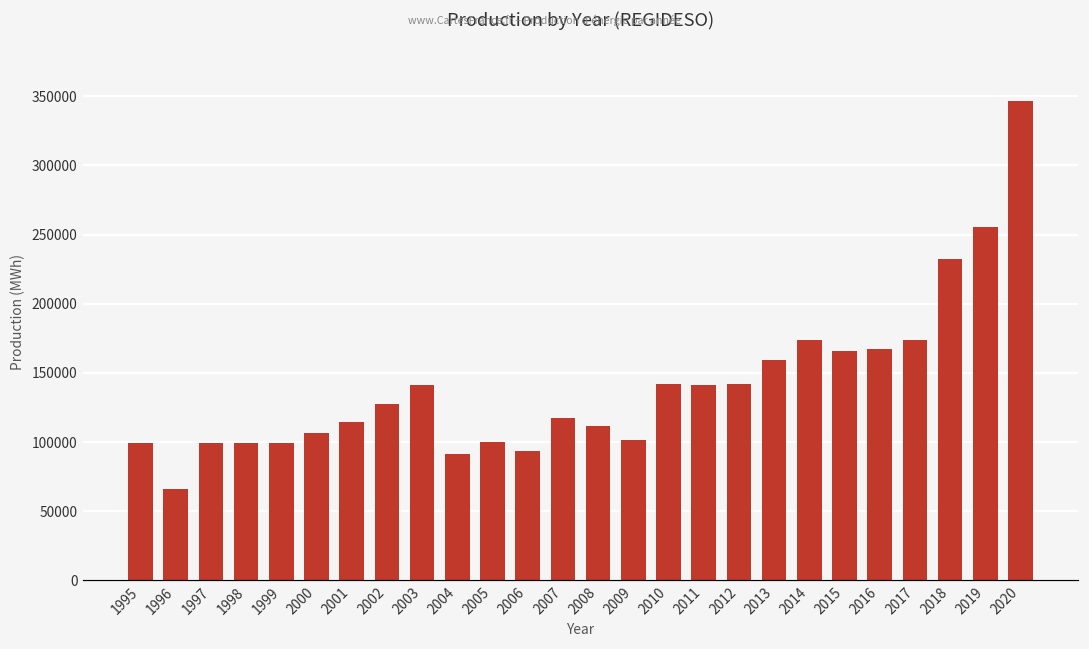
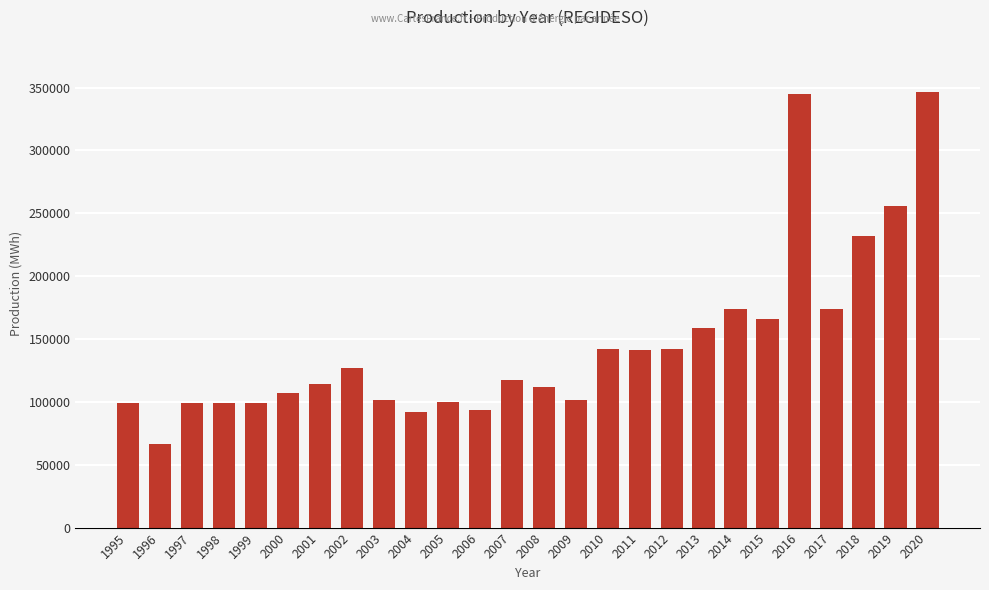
2003: 141000 -> 101000
2016: 167000 -> 345000
